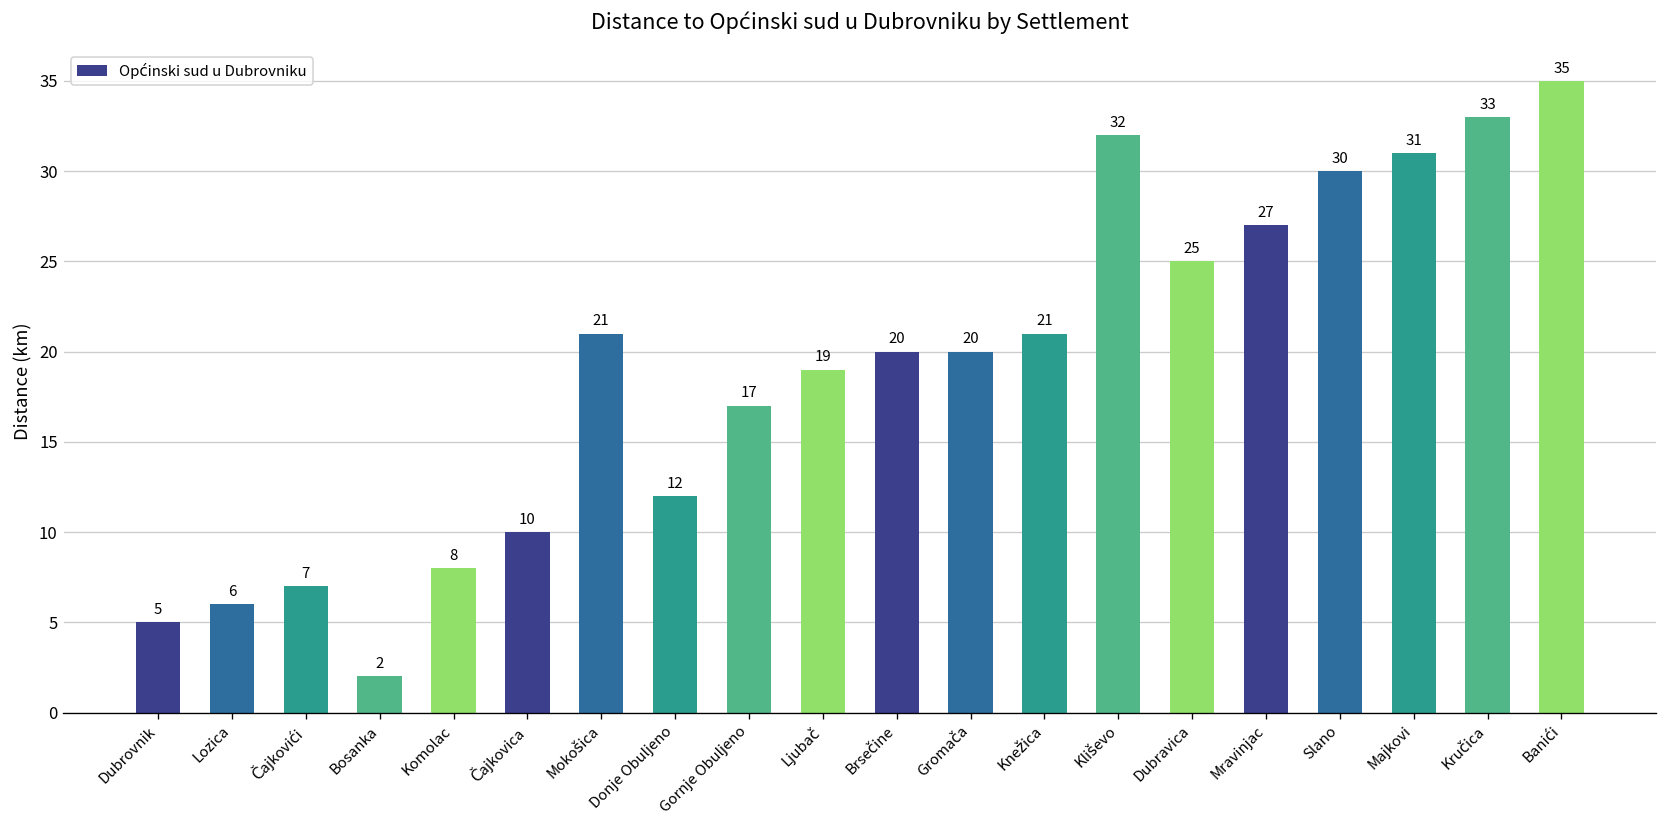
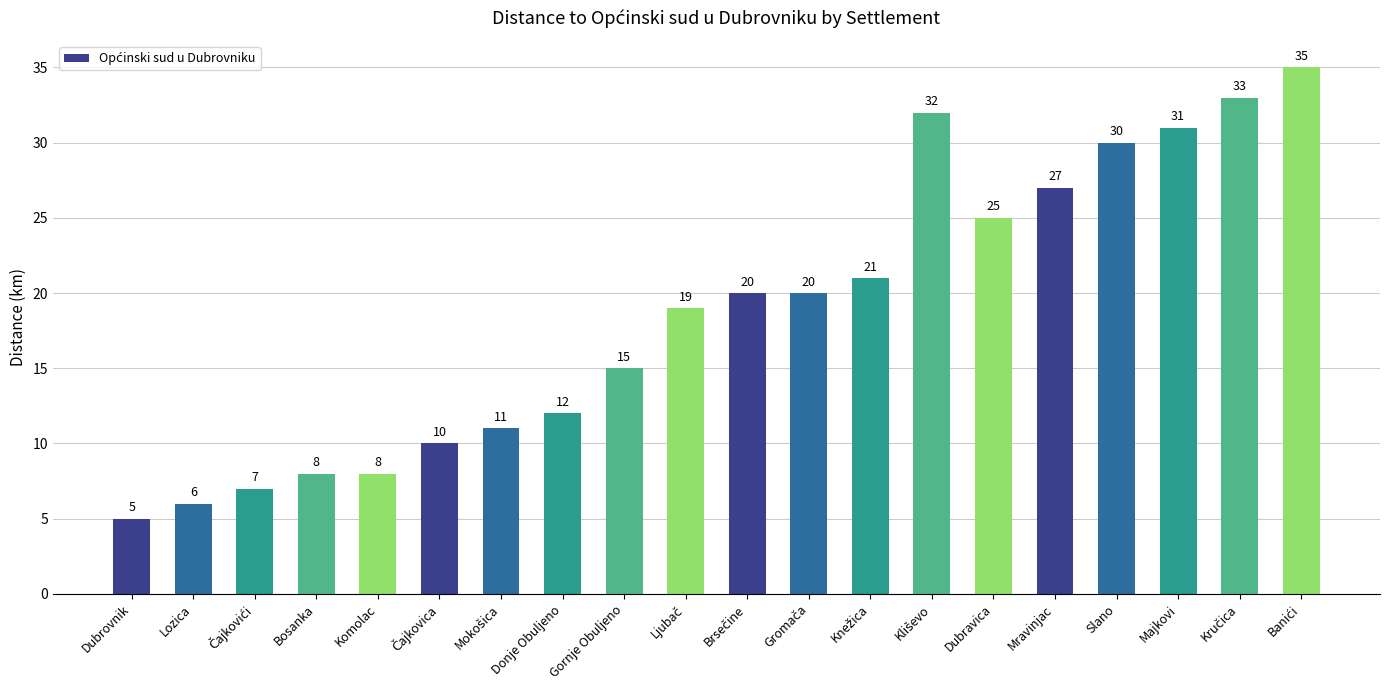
Bosanka: 2 -> 8
Mokošica: 21 -> 11
Gornje Obuljeno: 17 -> 15
